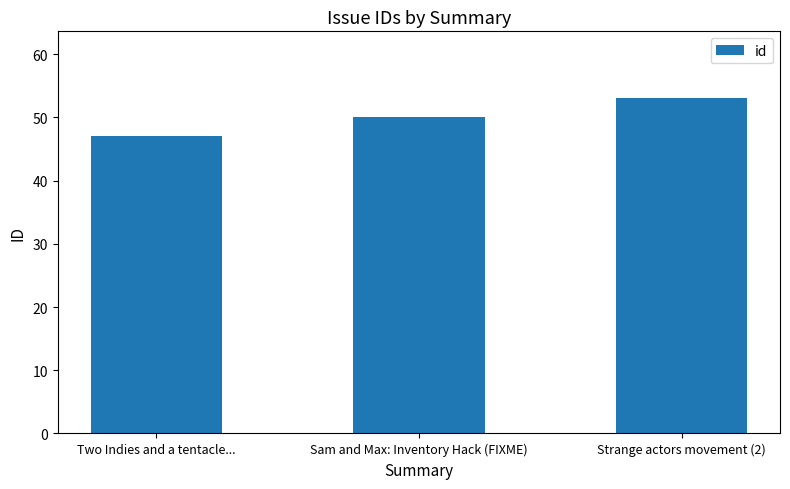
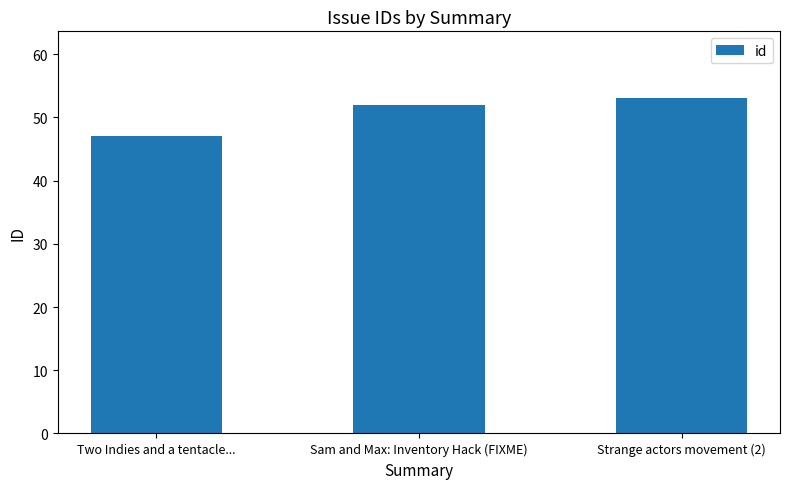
Sam and Max: Inventory Hack (FIXME): 50 -> 52
